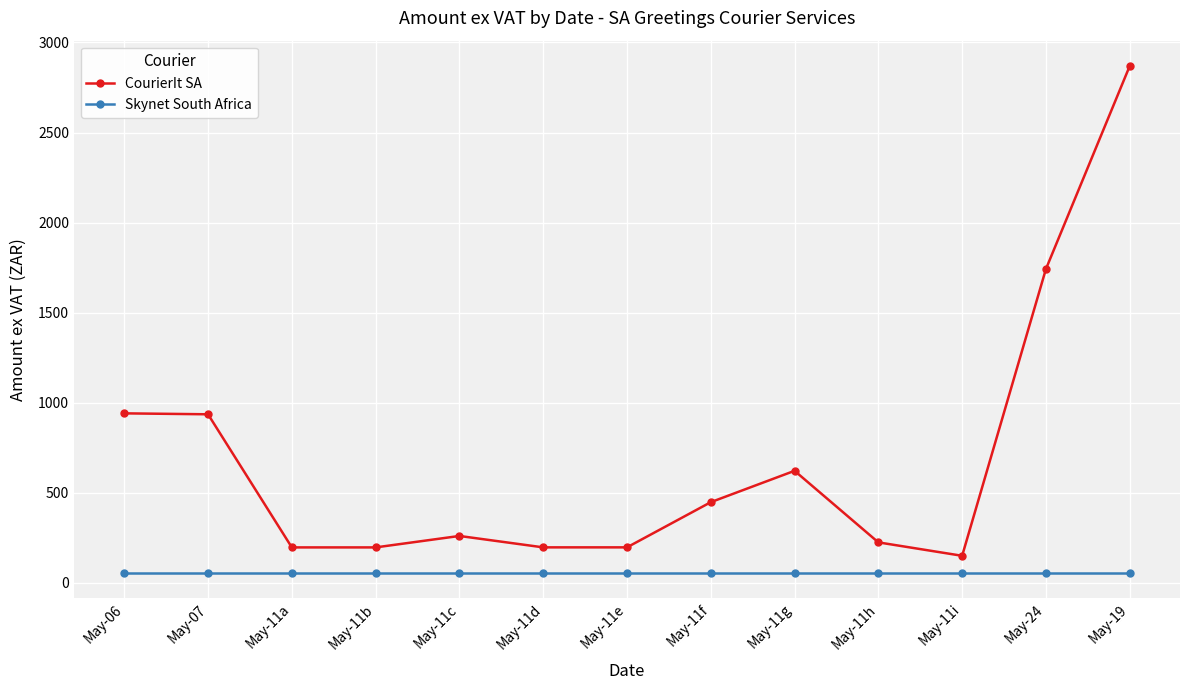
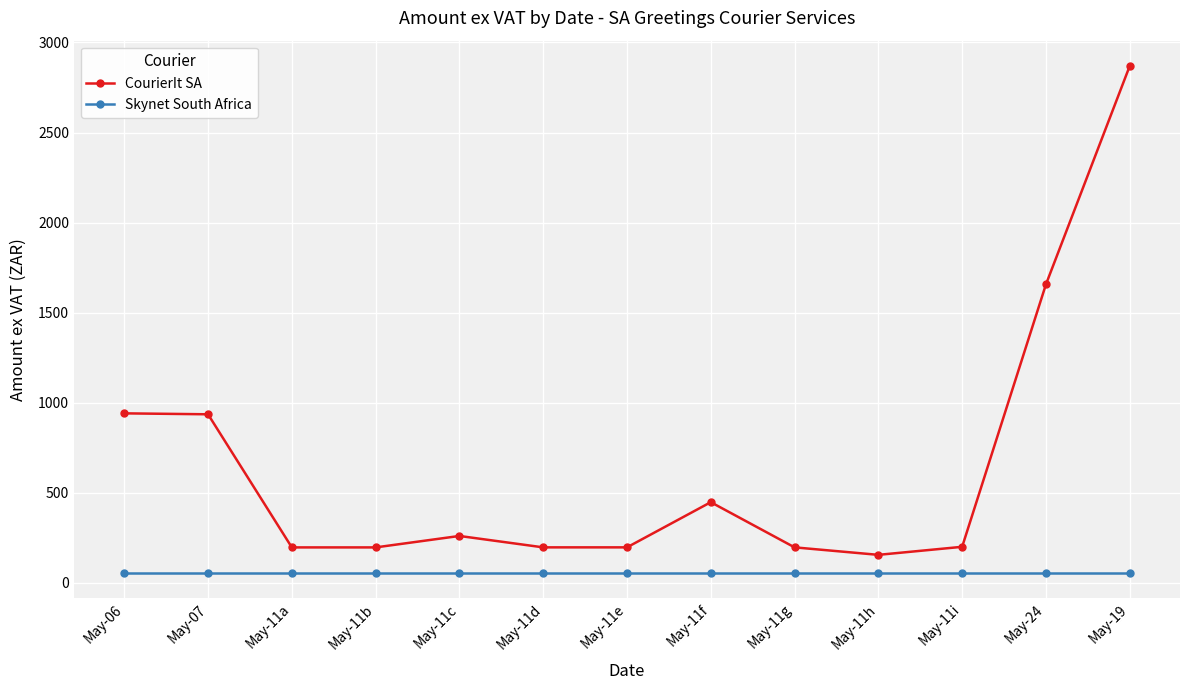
CourierIt SA, May-11g: 620 -> 200
CourierIt SA, May-11h: 230 -> 160
CourierIt SA, May-11i: 150 -> 200
CourierIt SA, May-24: 1740 -> 1660
